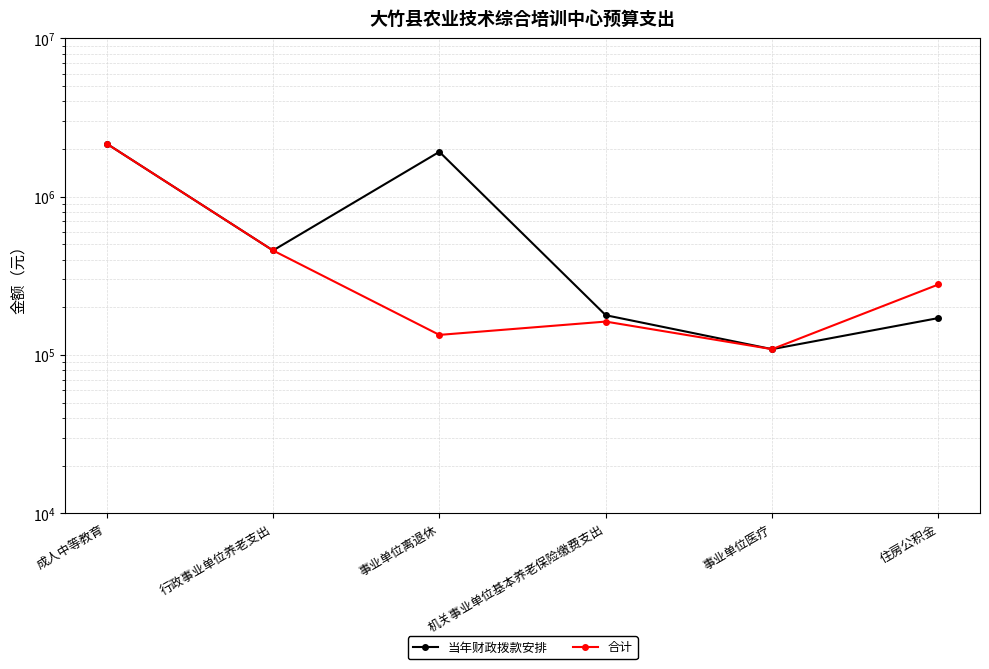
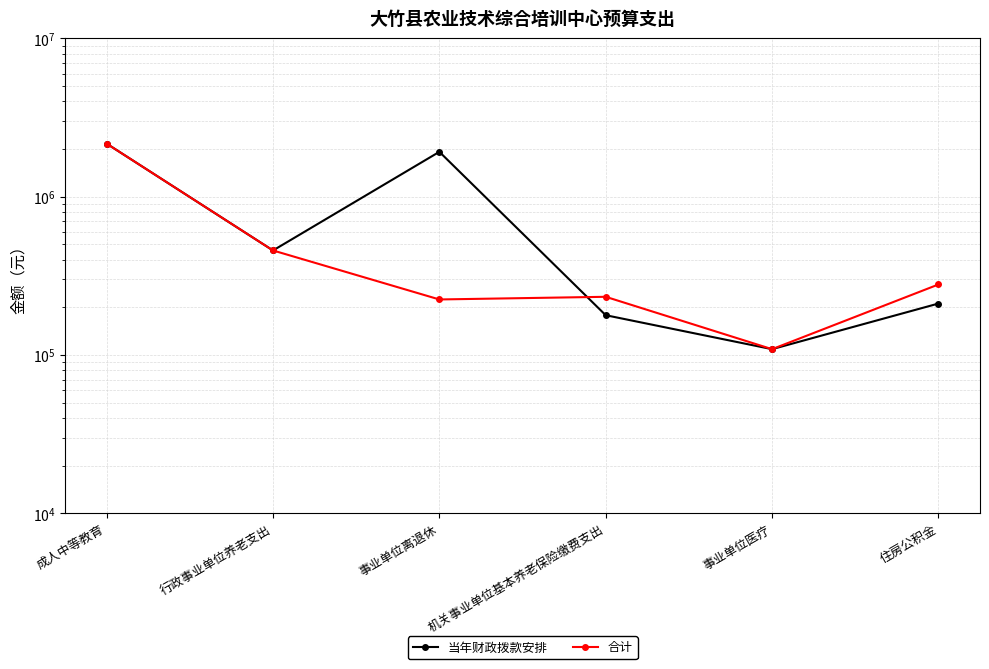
合计, 事业单位离退休: 130000 -> 220000
合计, 机关事业单位基本养老保险缴费支出: 160000 -> 230000
当年财政拨款安排, 住房公积金: 170000 -> 210000
